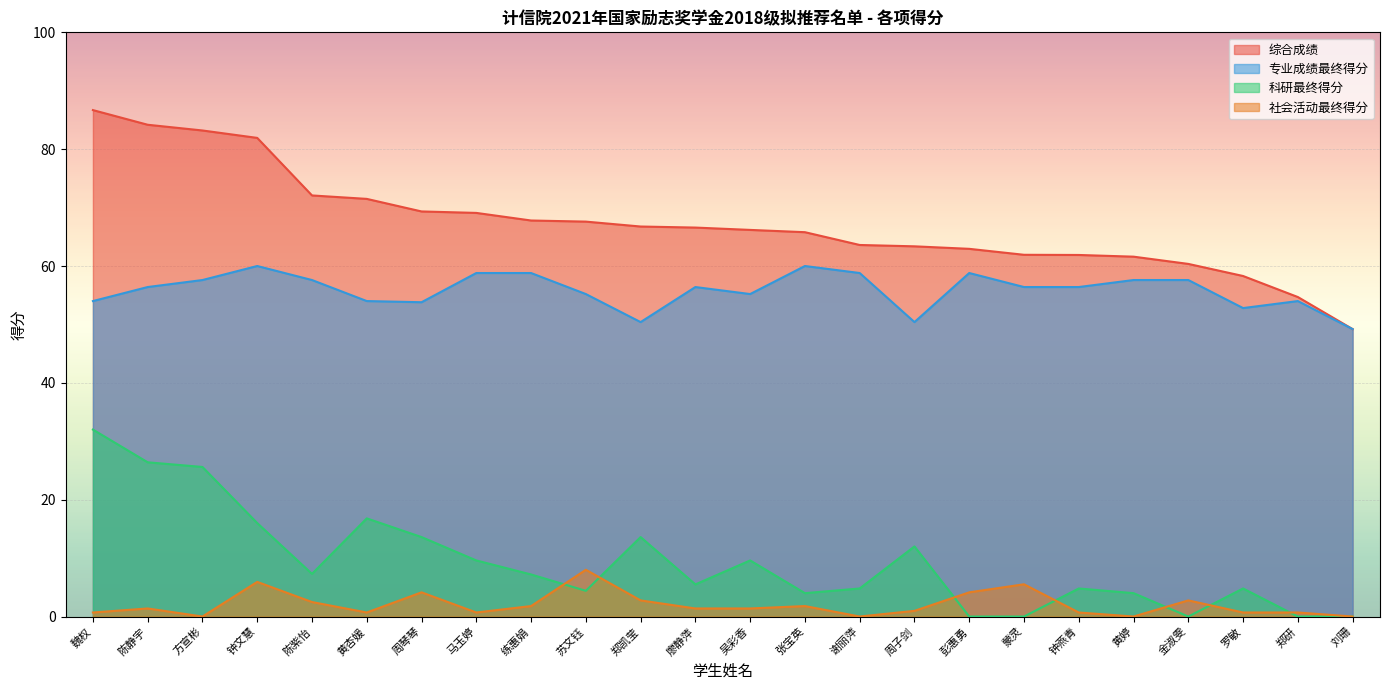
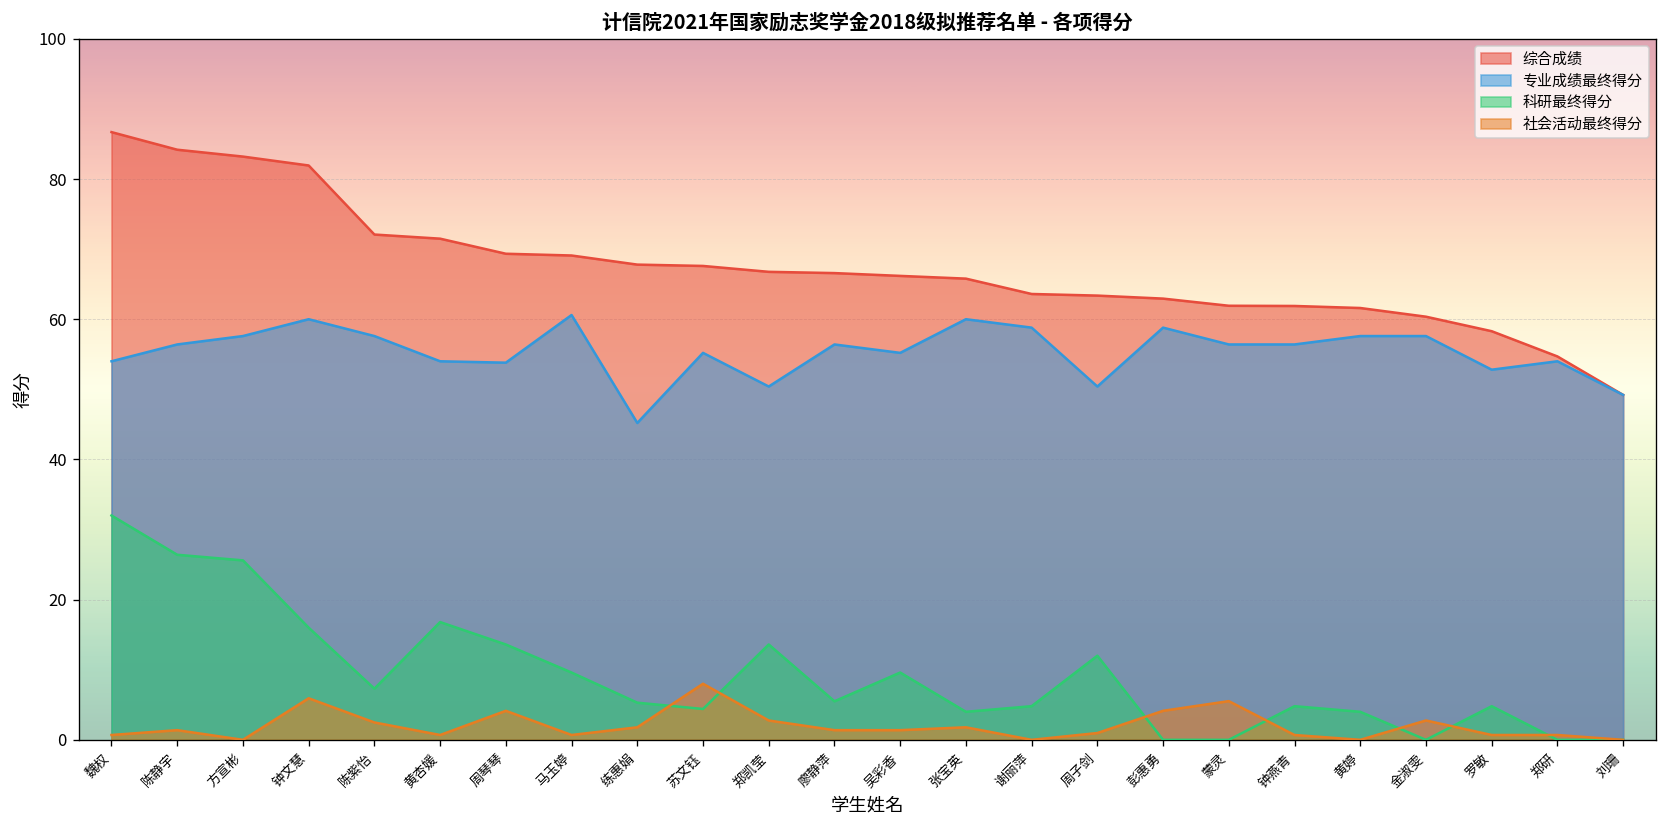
专业成绩最终得分, 马玉婷: 59 -> 61
专业成绩最终得分, 练惠娟: 59 -> 45
科研最终得分, 练惠娟: 7 -> 5
